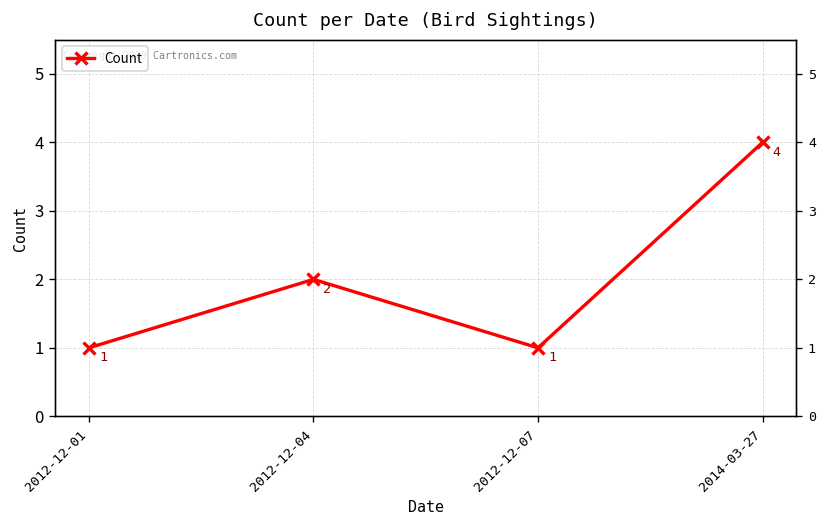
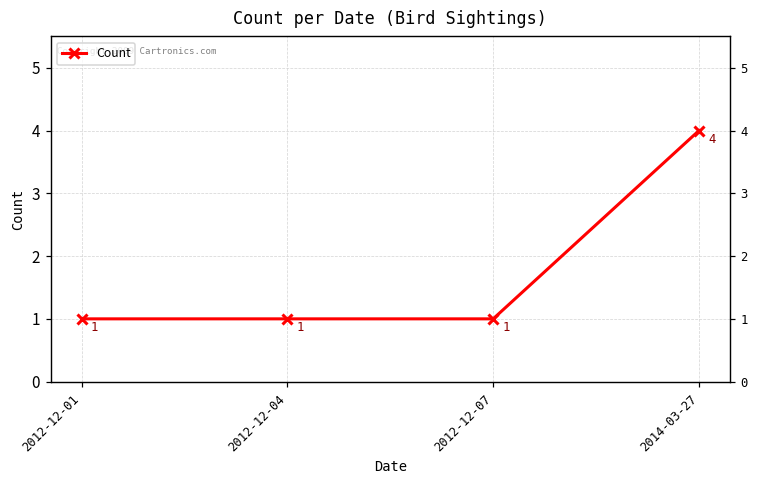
2012-12-04: 2 -> 1
